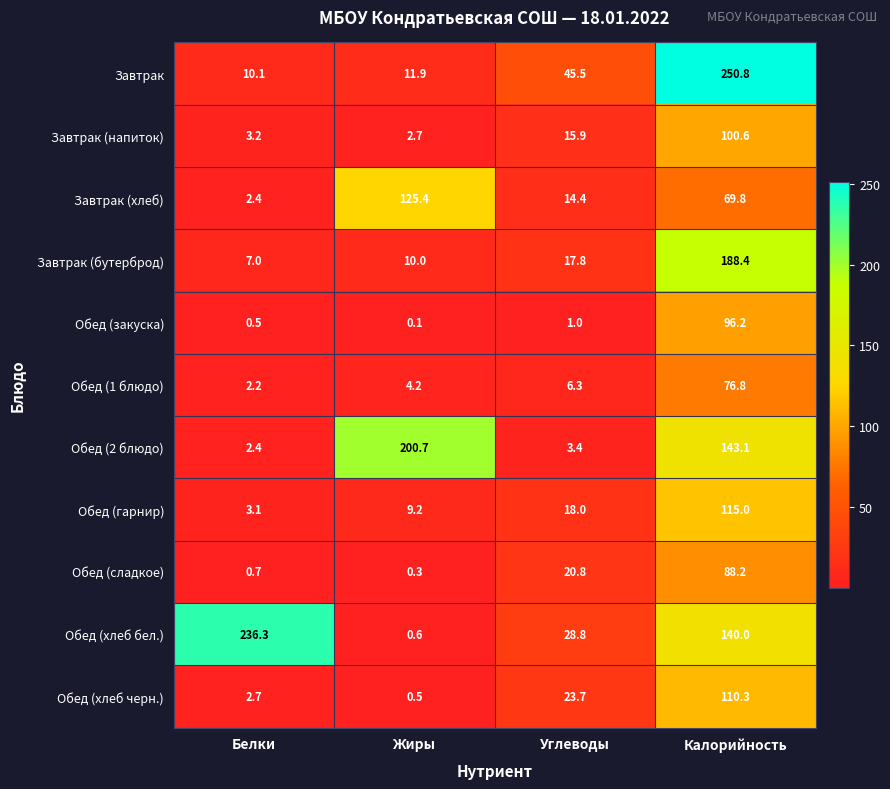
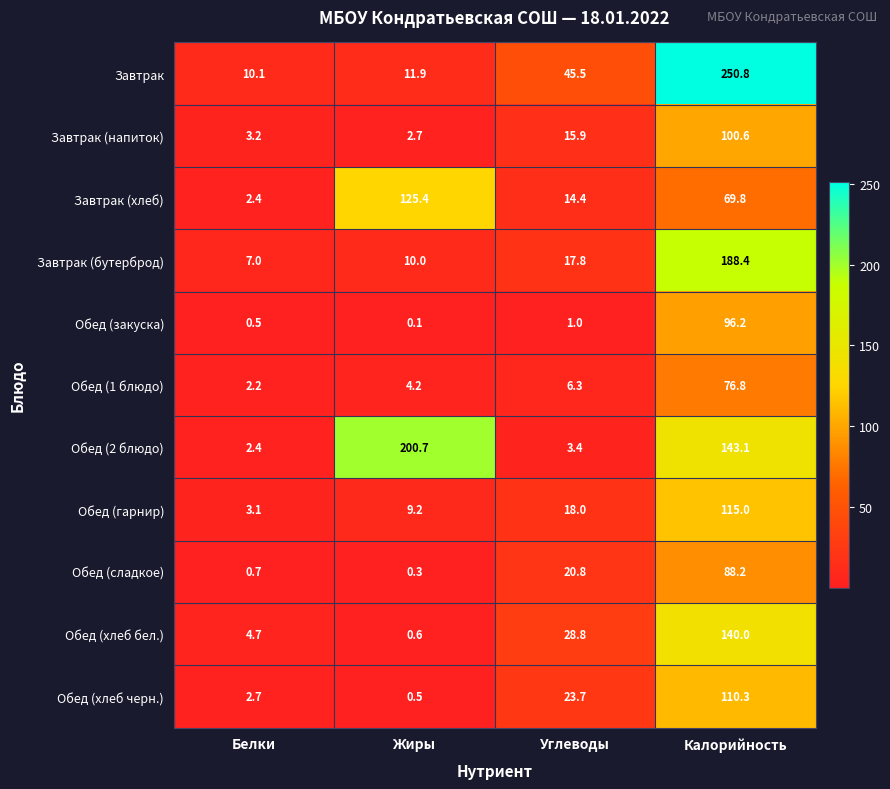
Обед (хлеб бел.), Белки: 236.3 -> 4.7
